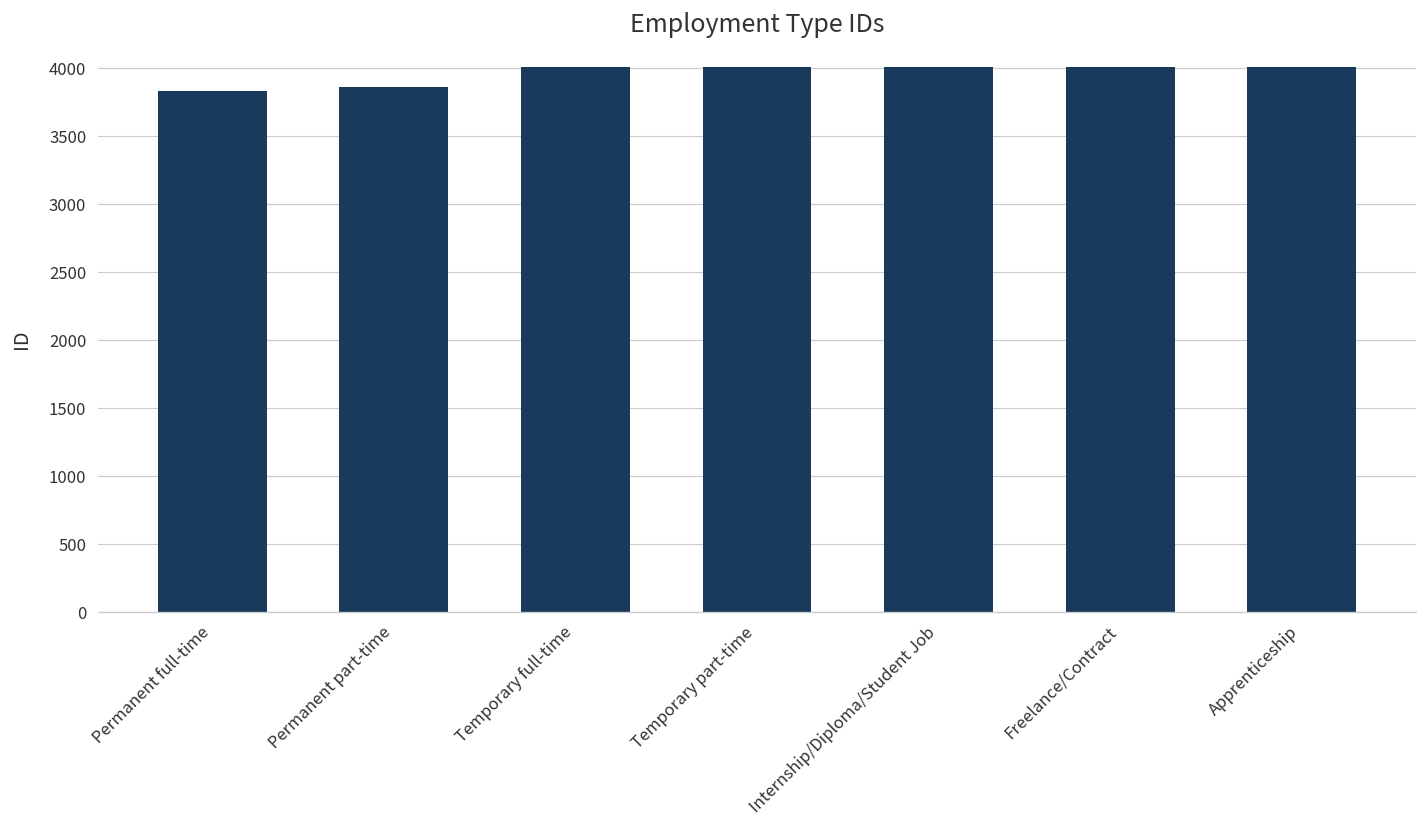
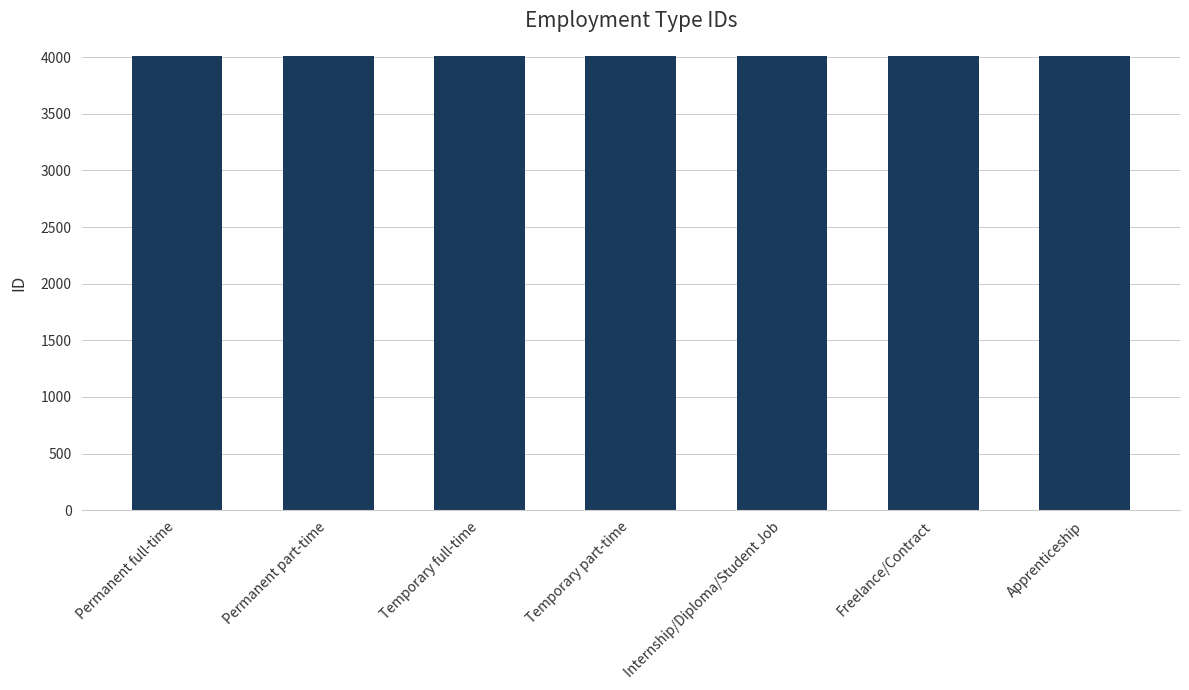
Permanent full-time: 3830 -> 4010
Permanent part-time: 3870 -> 4010
